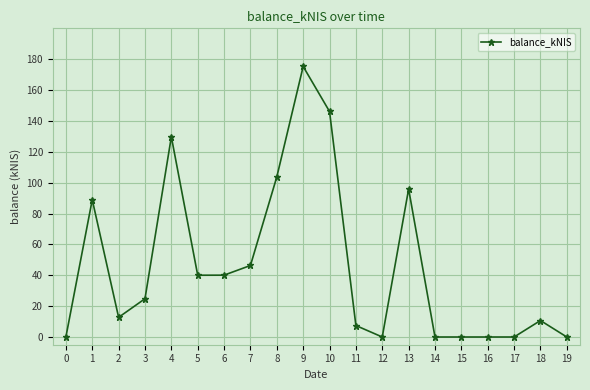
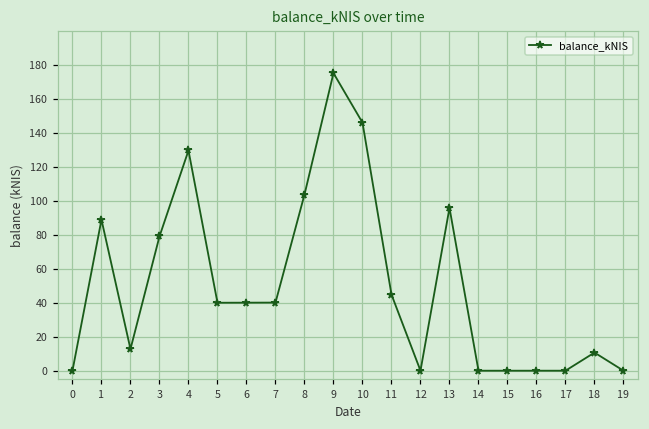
3: 25 -> 79
7: 46 -> 40
11: 7 -> 45
